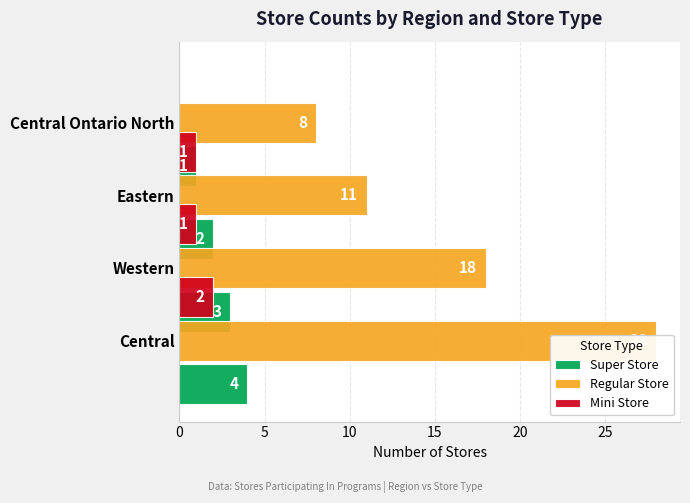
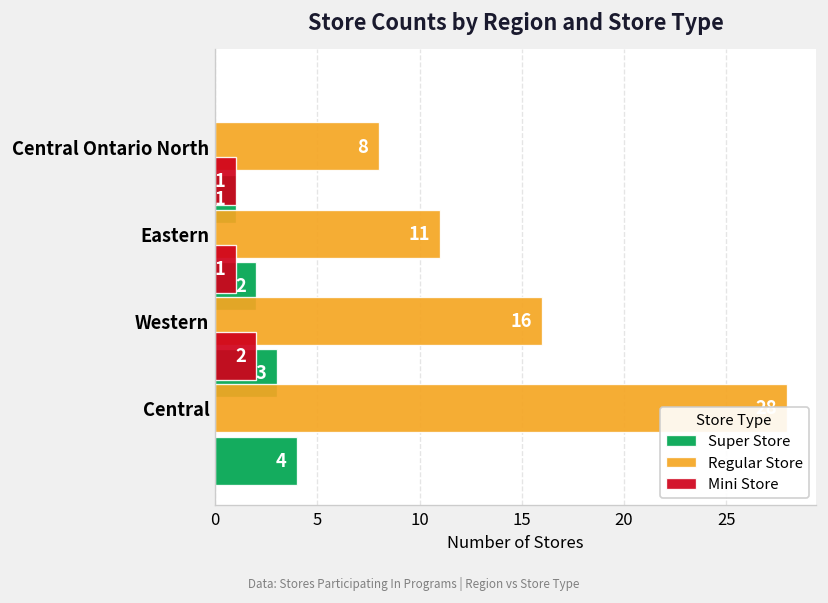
Regular Store, Western: 18 -> 16
